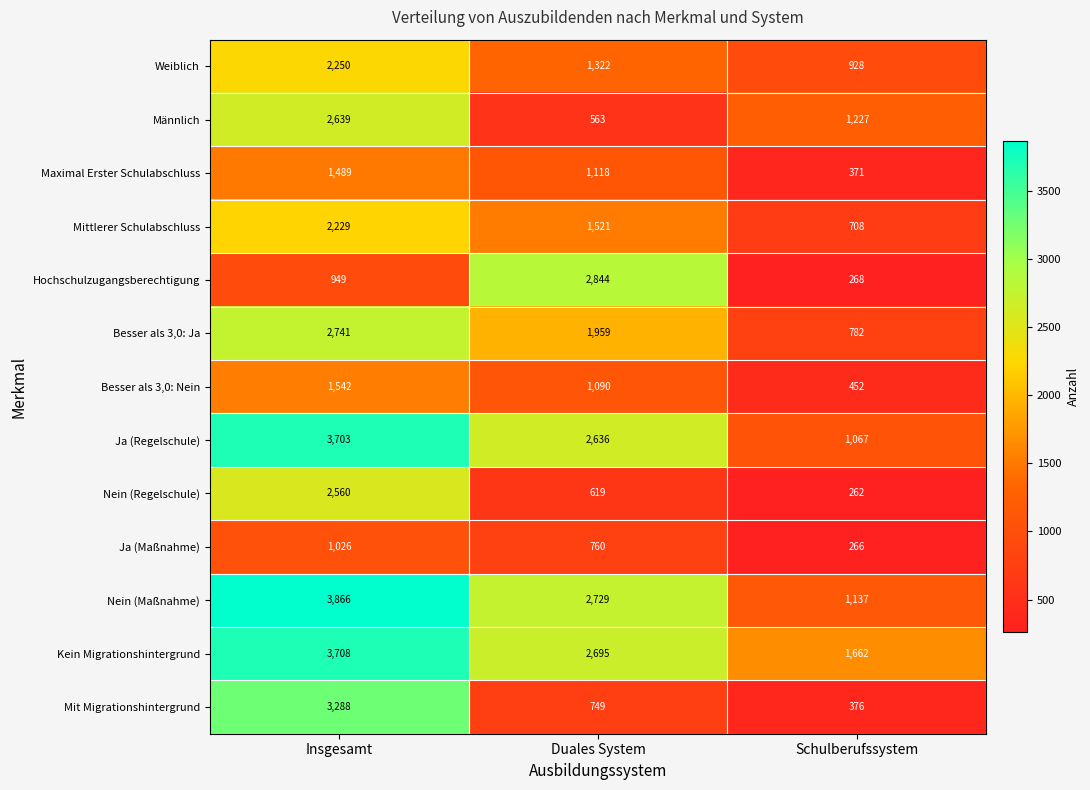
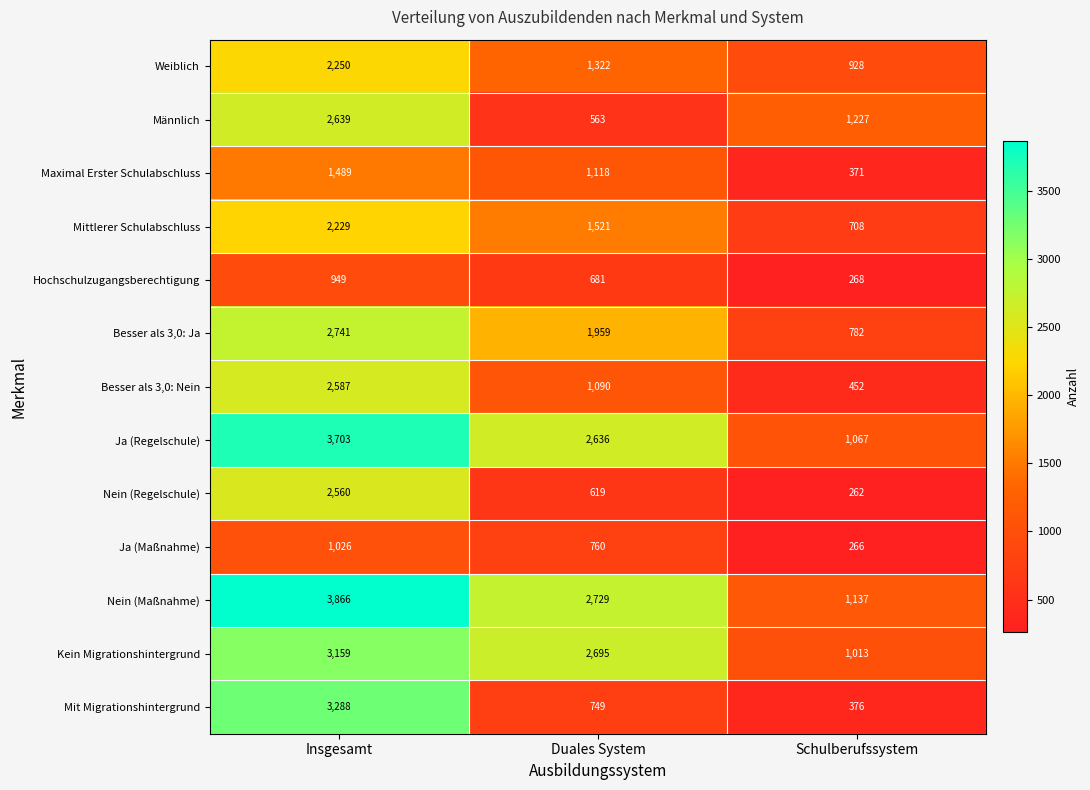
Hochschulzugangsberechtigung, Duales System: 2,844 -> 681
Besser als 3,0: Nein, Insgesamt: 1,542 -> 2,587
Kein Migrationshintergrund, Insgesamt: 3,708 -> 3,159
Kein Migrationshintergrund, Schulberufssystem: 1,662 -> 1,013
